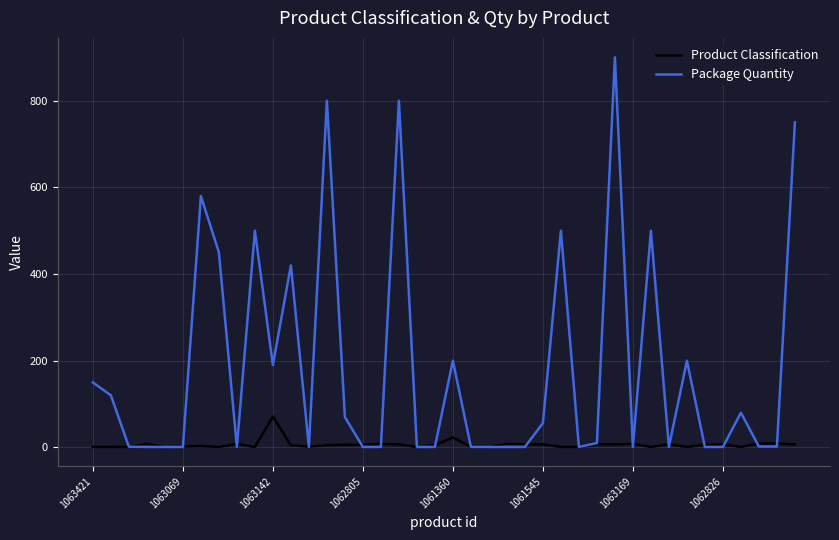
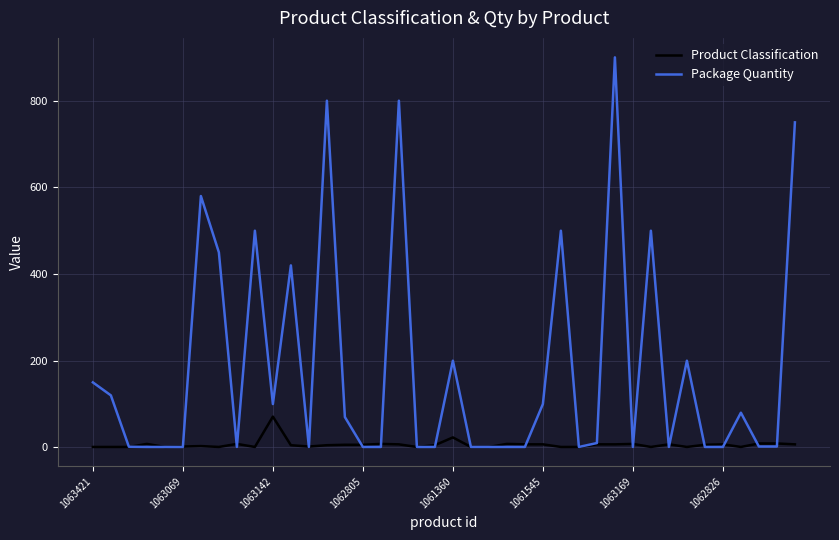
Package Quantity, 1063142: 190 -> 100
Package Quantity, 1061545: 60 -> 100
